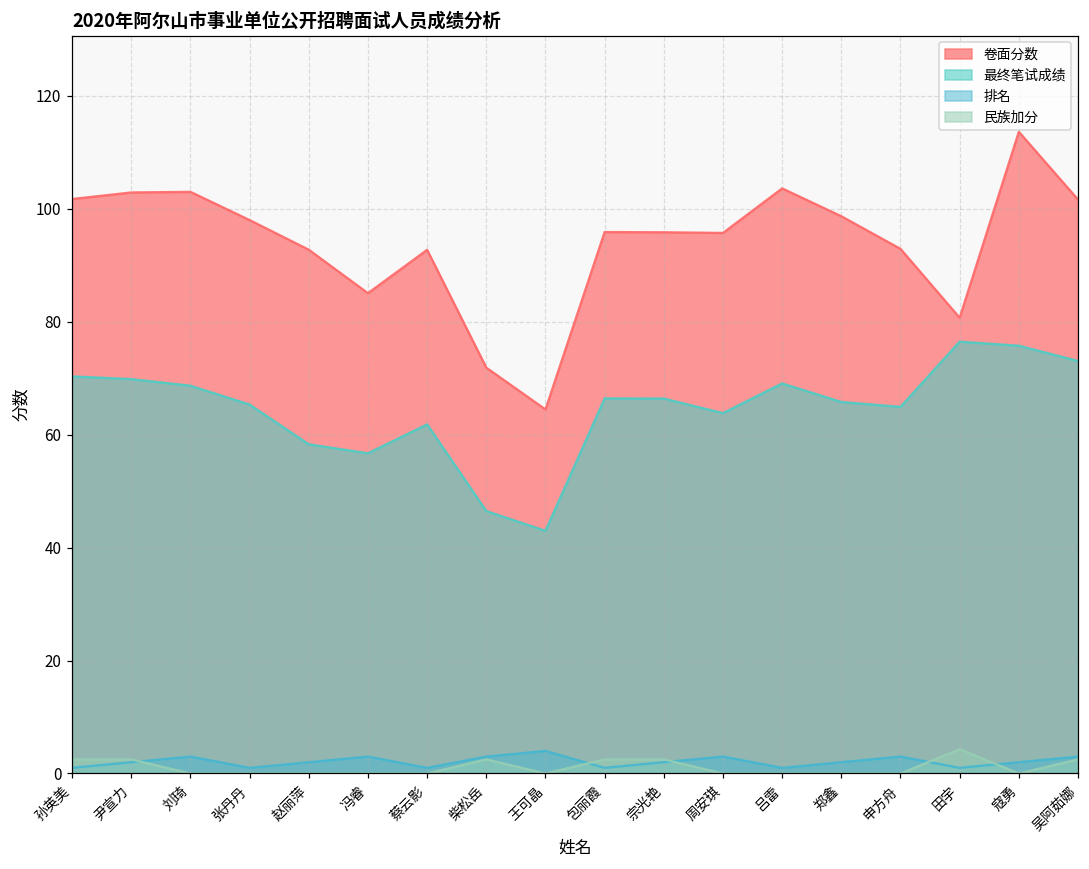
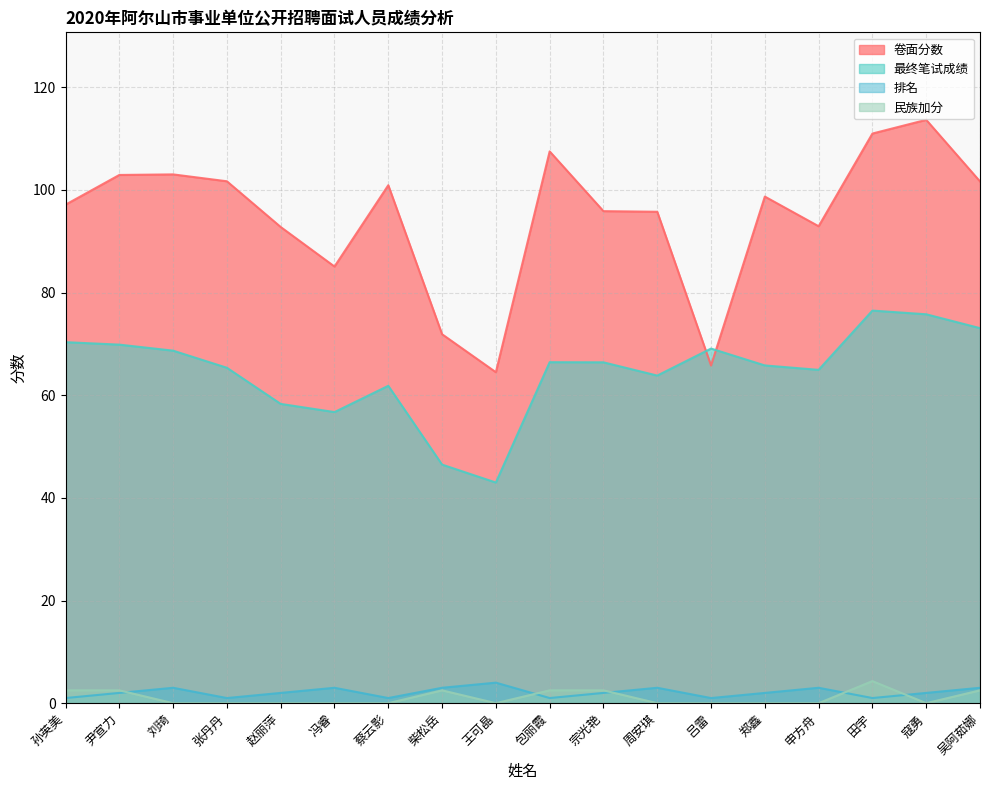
卷面分数, 孙英美: 102 -> 97
卷面分数, 张丹丹: 98 -> 102
卷面分数, 蔡云影: 93 -> 101
卷面分数, 包丽霞: 96 -> 108
卷面分数, 吕雷: 104 -> 66
卷面分数, 田宇: 81 -> 111
